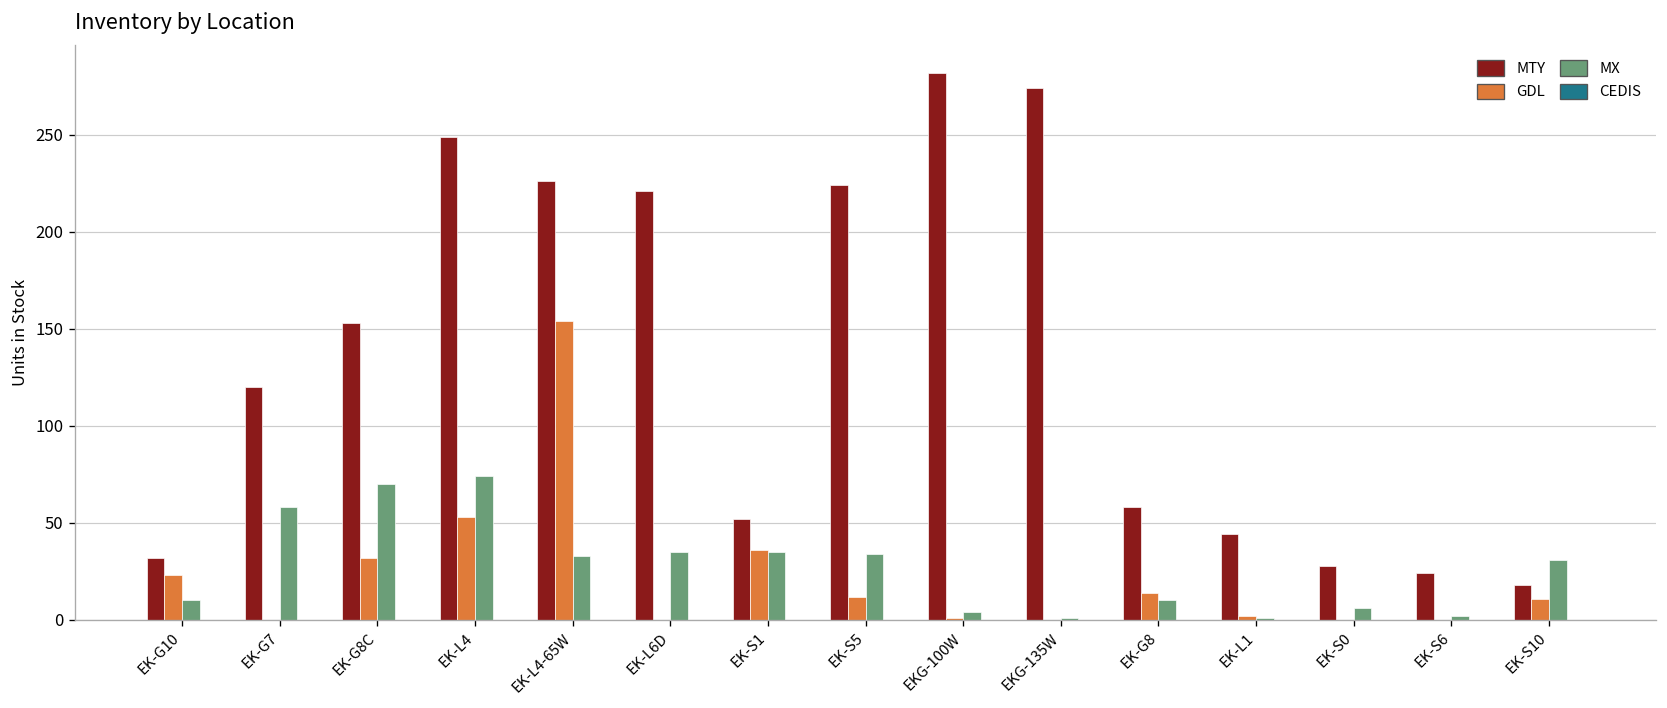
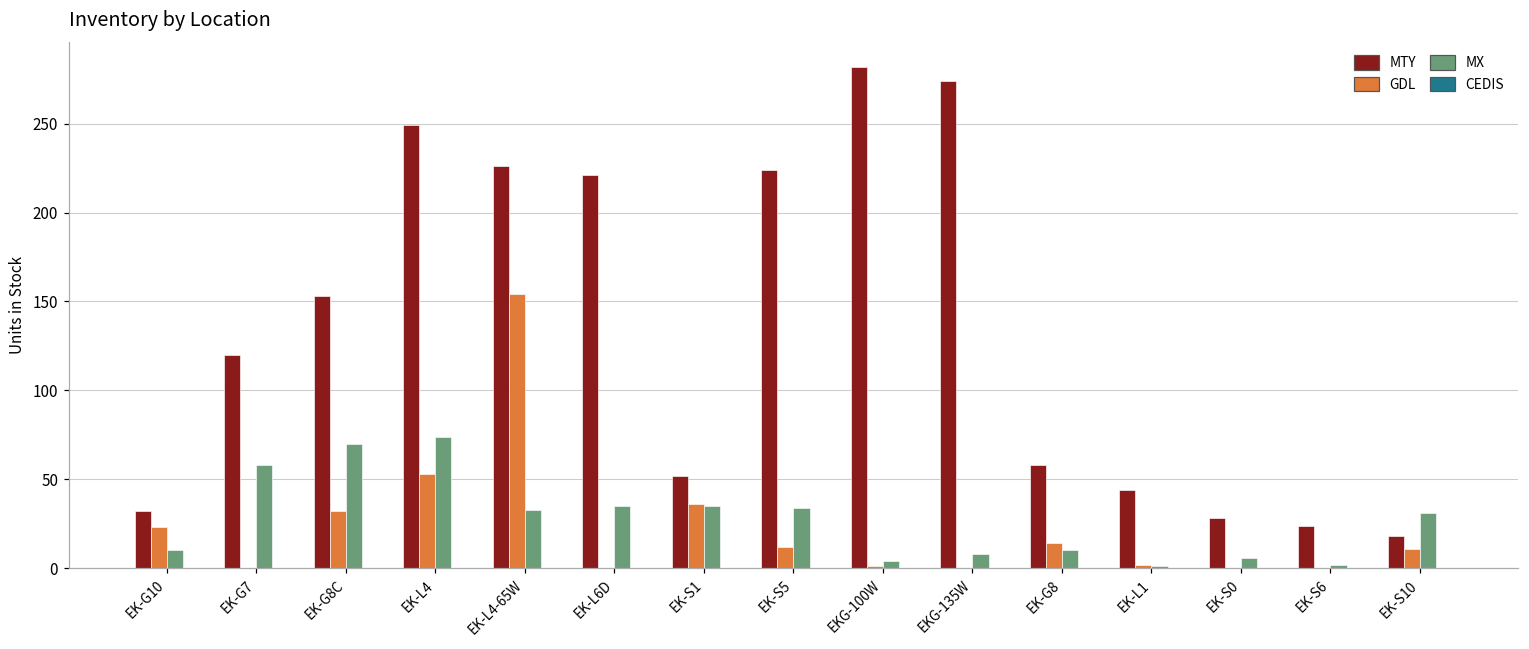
MX, EKG-135W: 1 -> 8
